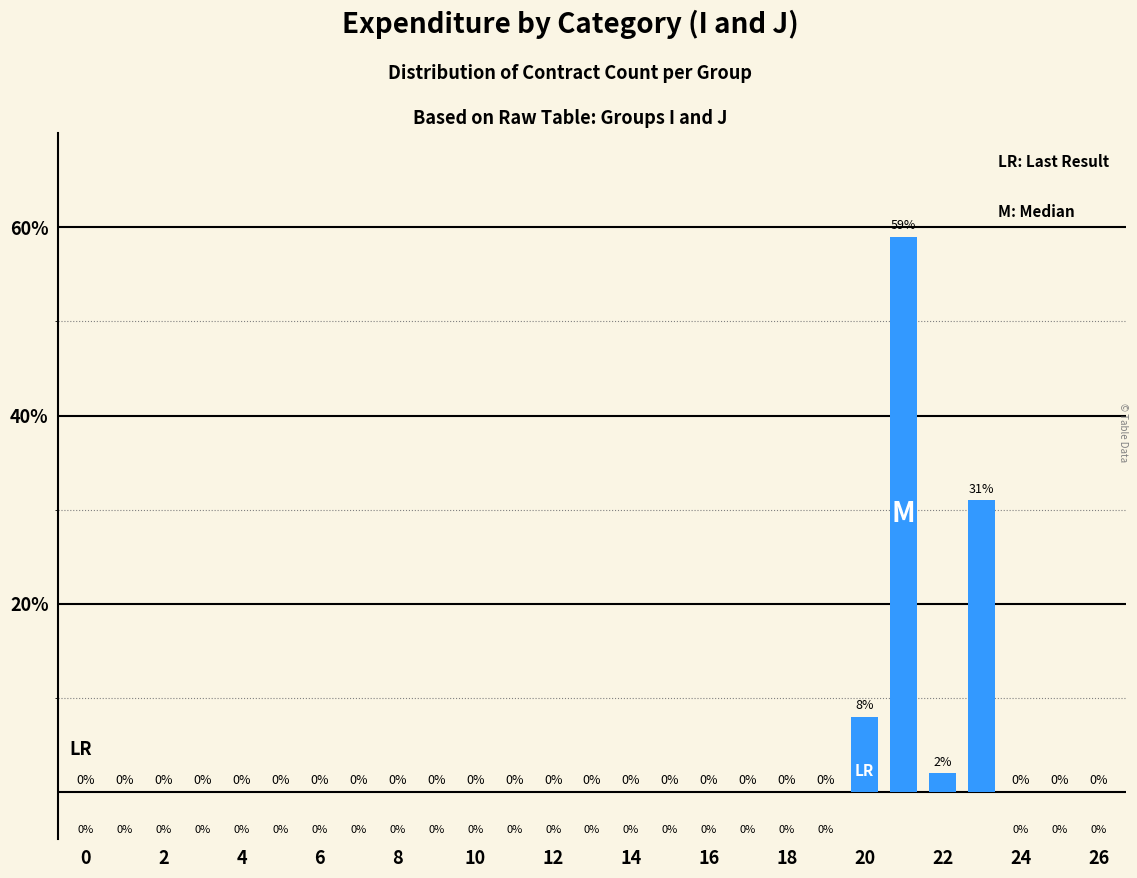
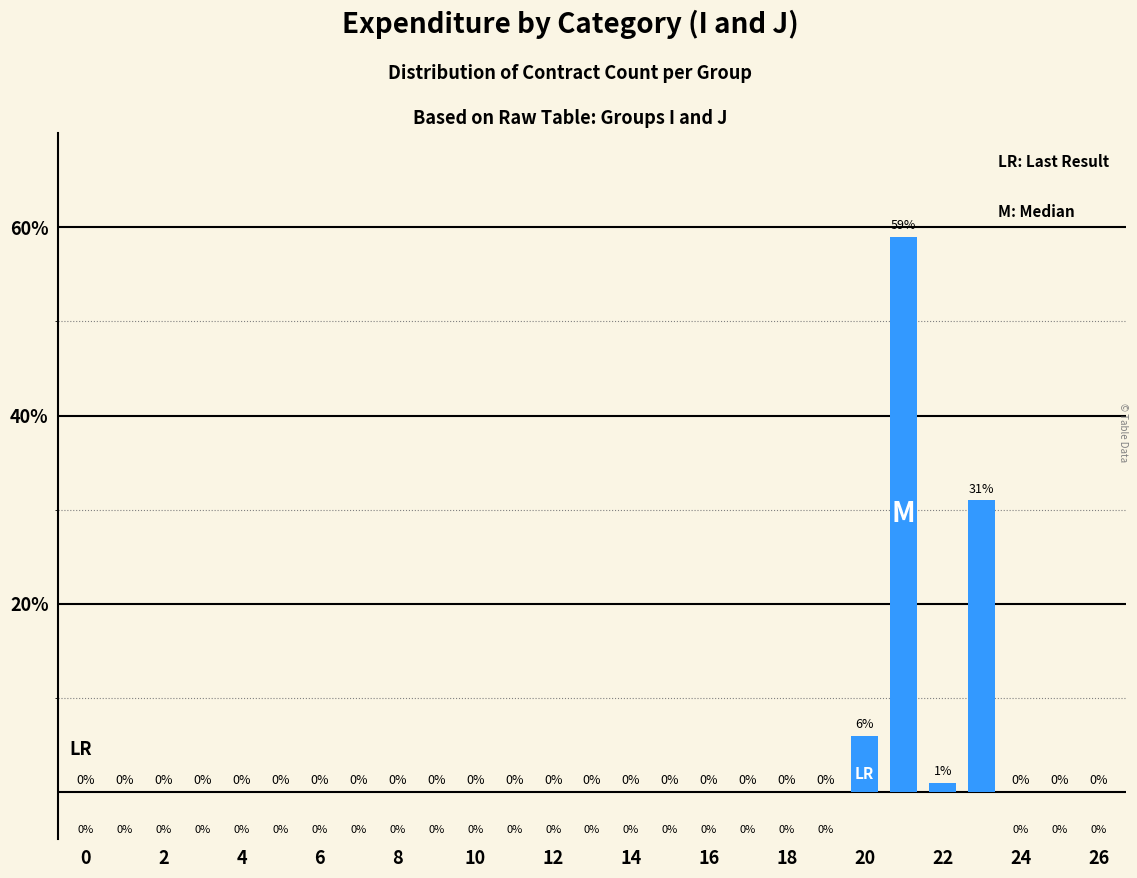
20: 8% -> 6%
22: 2% -> 1%
